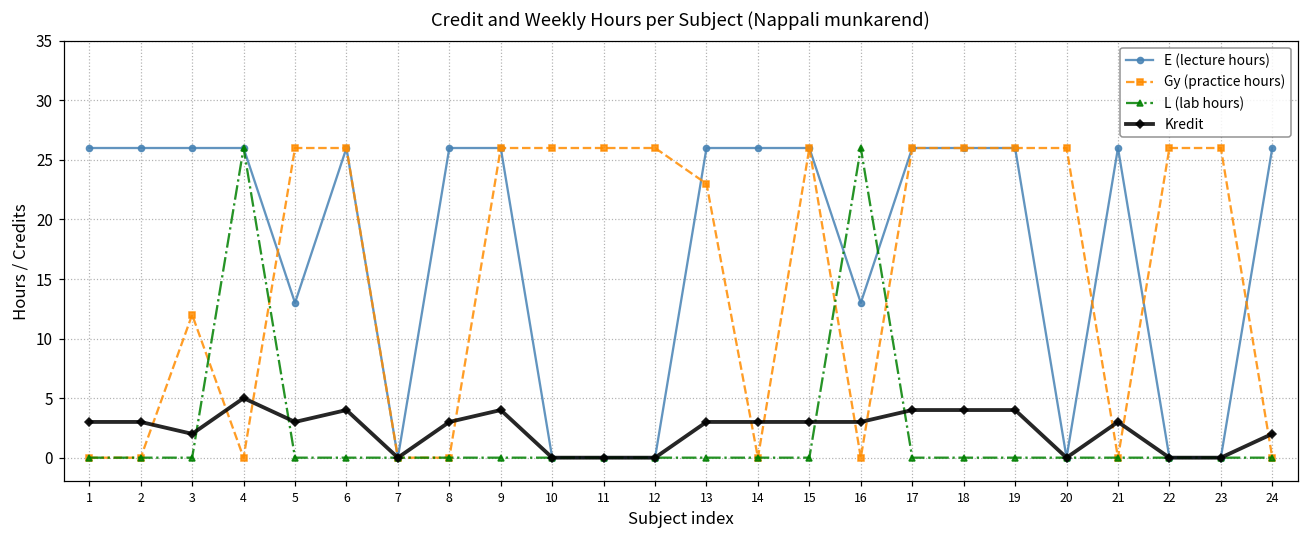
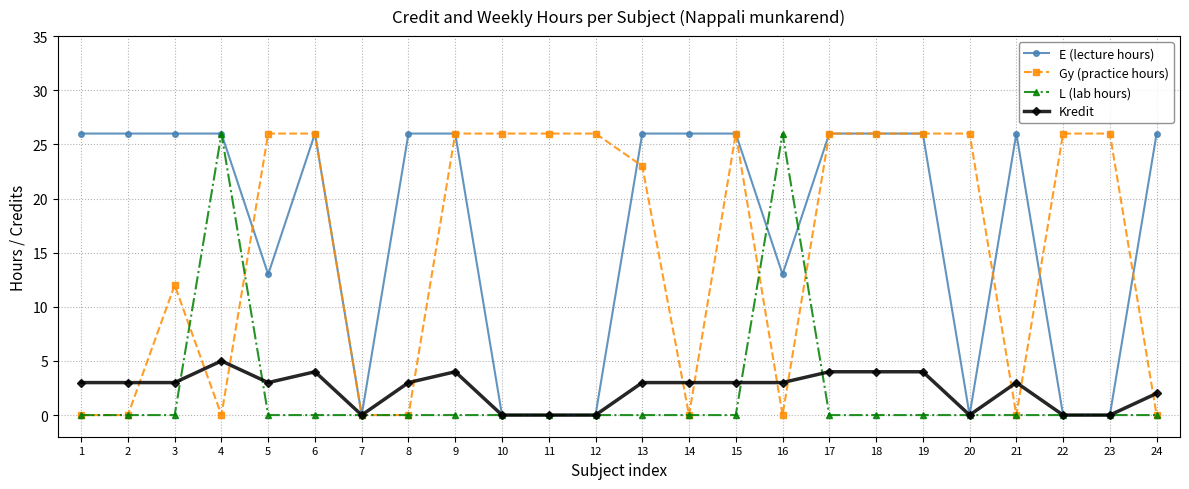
Kredit, 3: 2 -> 3
